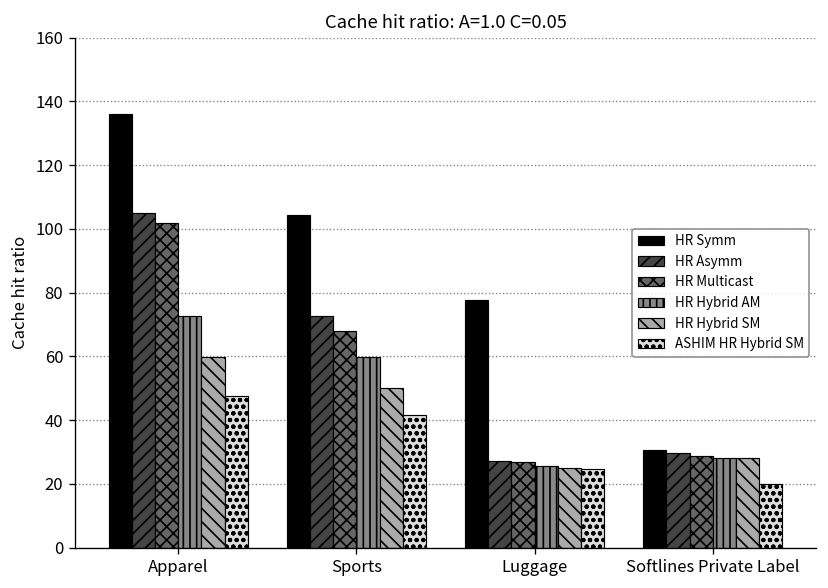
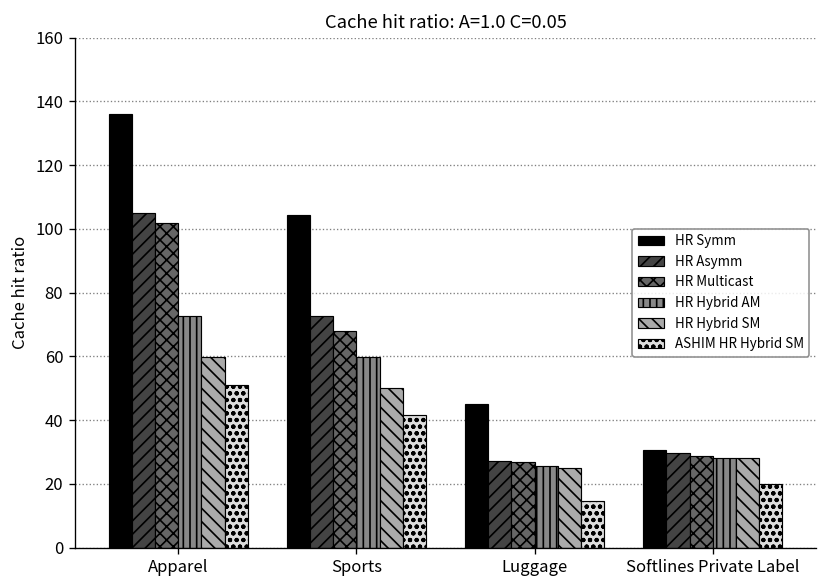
ASHIM HR Hybrid SM, Apparel: 47 -> 51
HR Symm, Luggage: 78 -> 45
ASHIM HR Hybrid SM, Luggage: 24 -> 14
